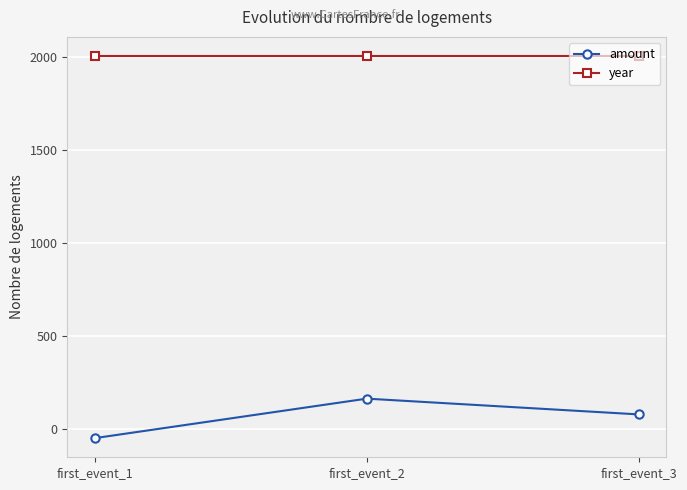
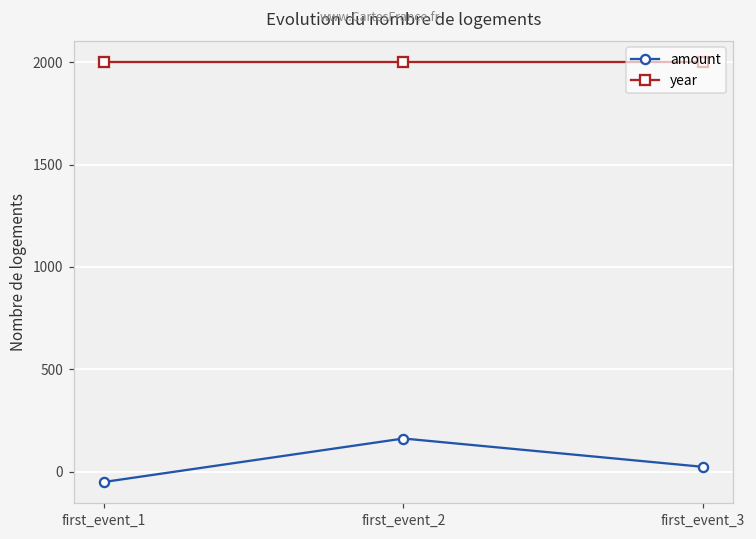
amount, first_event_3: 80 -> 20
